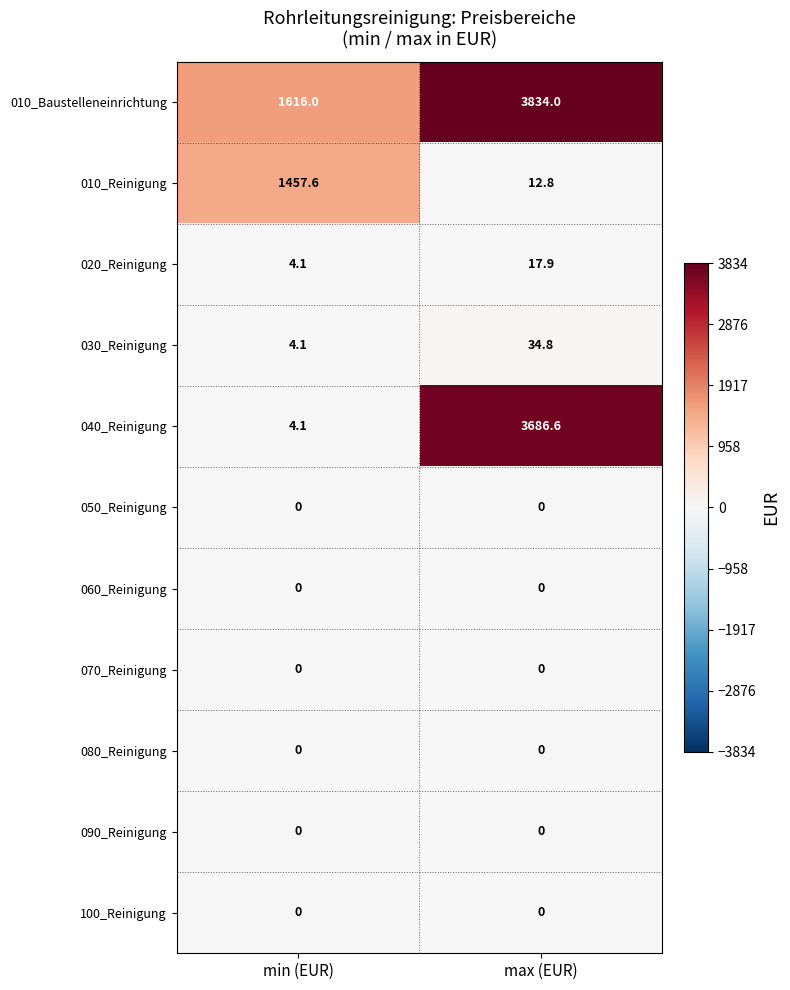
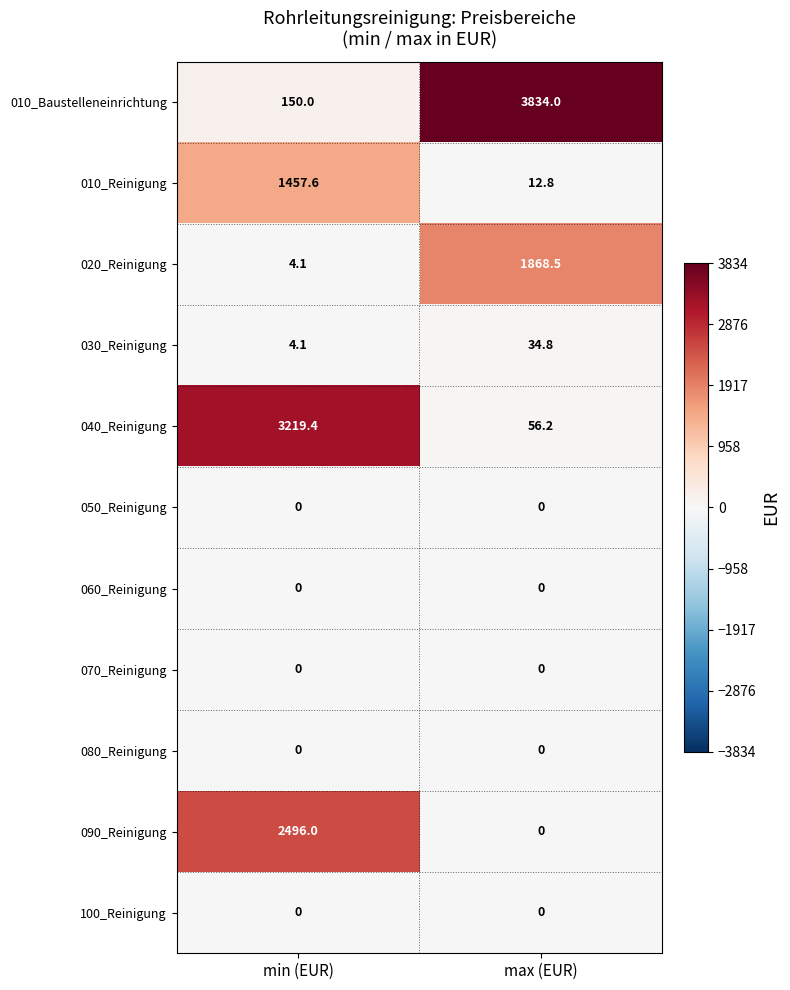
010_Baustelleneinrichtung, min (EUR): 1616.0 -> 150.0
020_Reinigung, max (EUR): 17.9 -> 1868.5
040_Reinigung, min (EUR): 4.1 -> 3219.4
040_Reinigung, max (EUR): 3686.6 -> 56.2
090_Reinigung, min (EUR): 0 -> 2496.0
